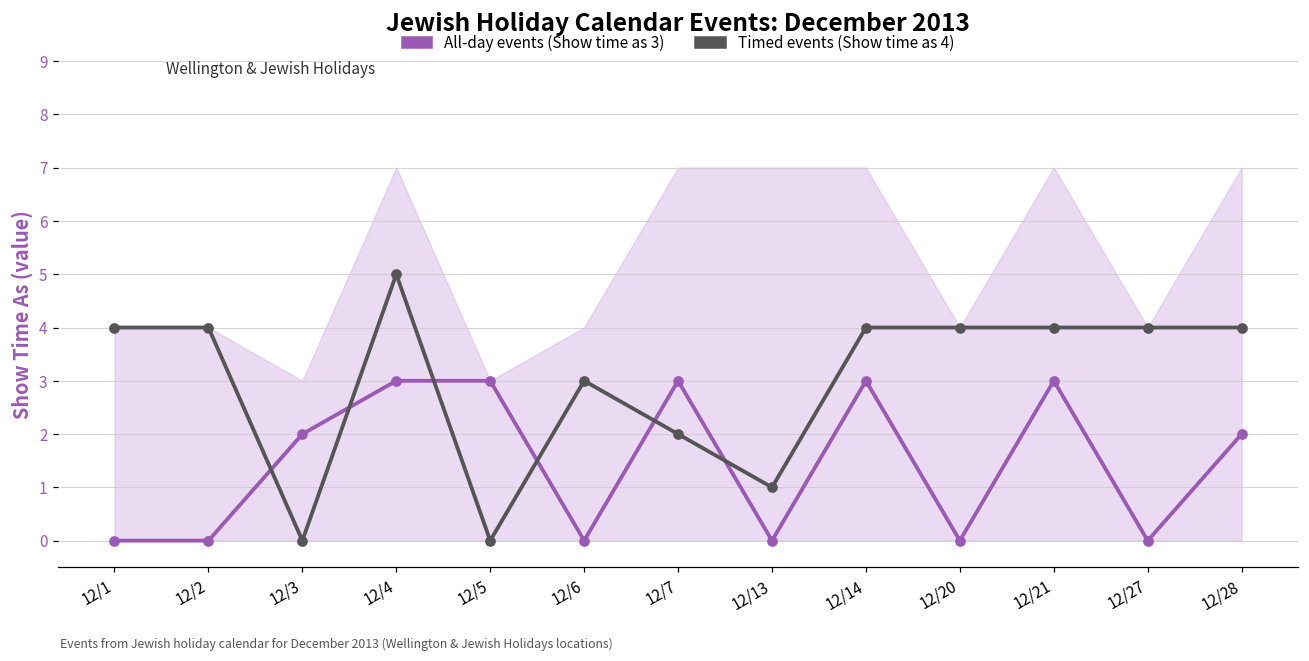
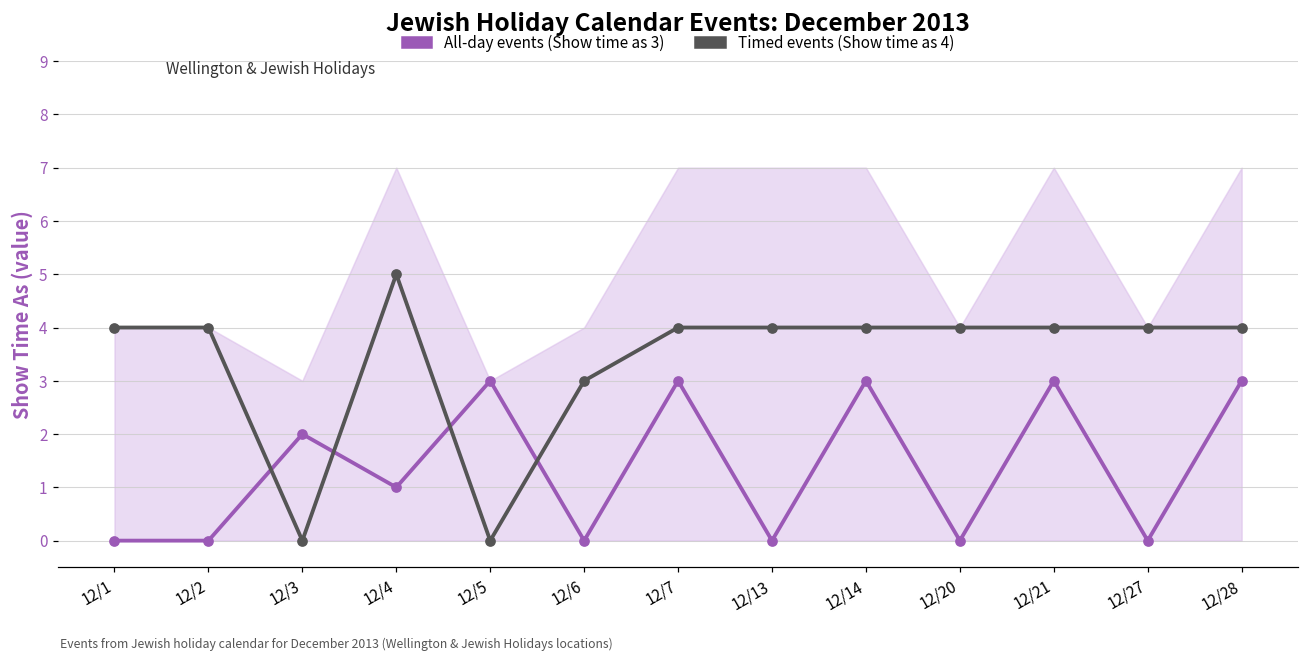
All-day events (Show time as 3), 12/4: 3 -> 1
Timed events (Show time as 4), 12/7: 2 -> 4
Timed events (Show time as 4), 12/13: 1 -> 4
All-day events (Show time as 3), 12/28: 2 -> 3
